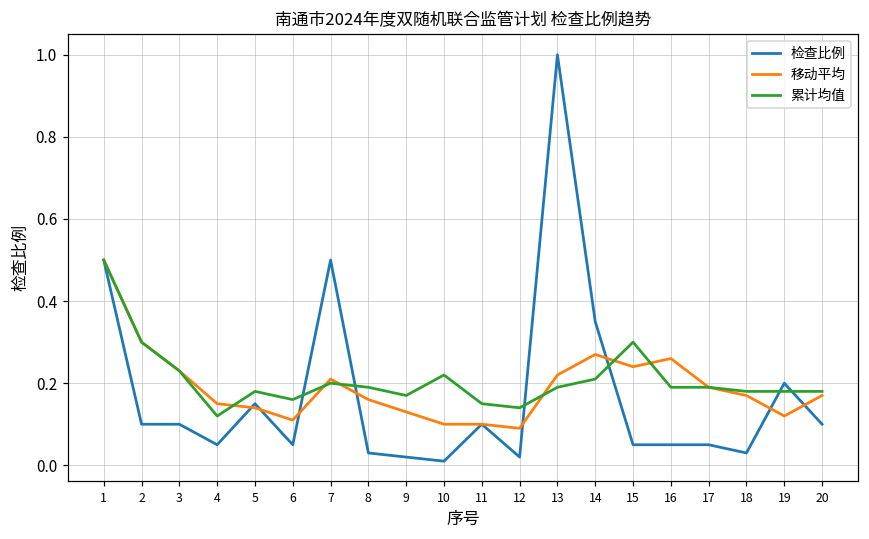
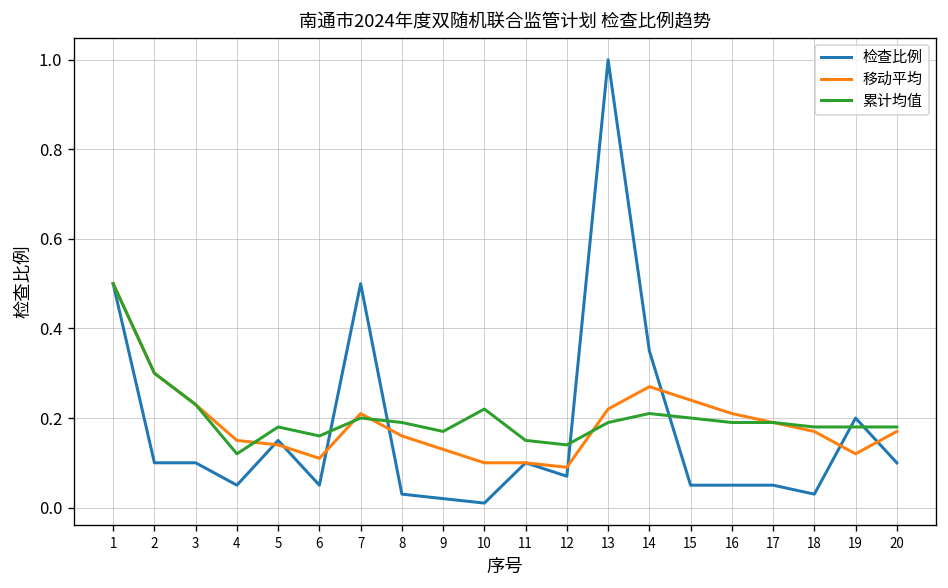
检查比例, 12: 0.02 -> 0.07
累计均值, 15: 0.3 -> 0.2
移动平均, 16: 0.26 -> 0.21
